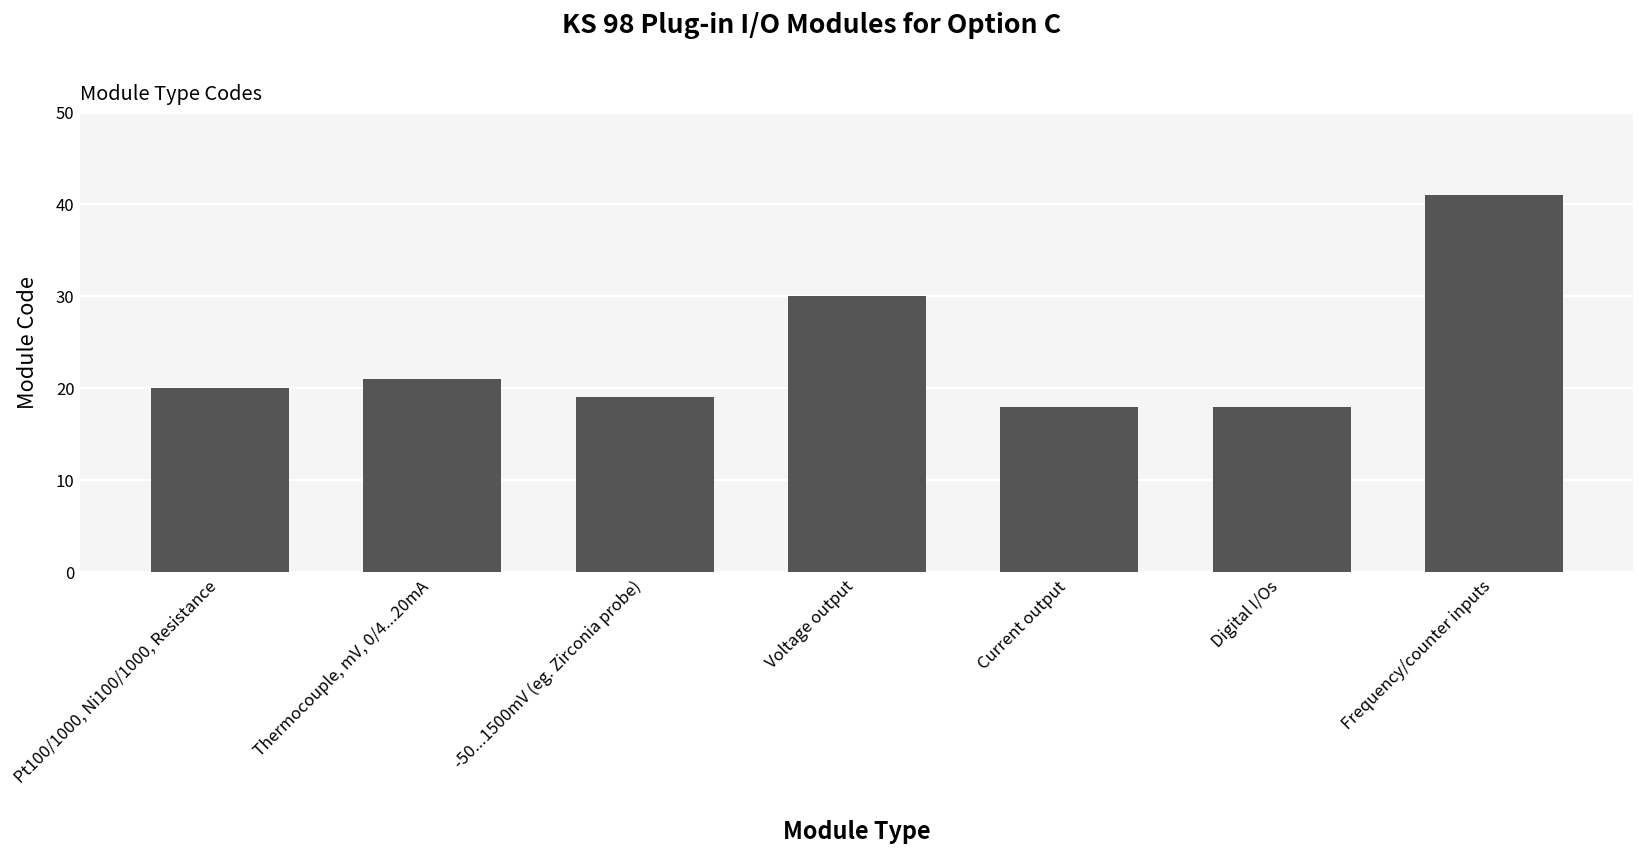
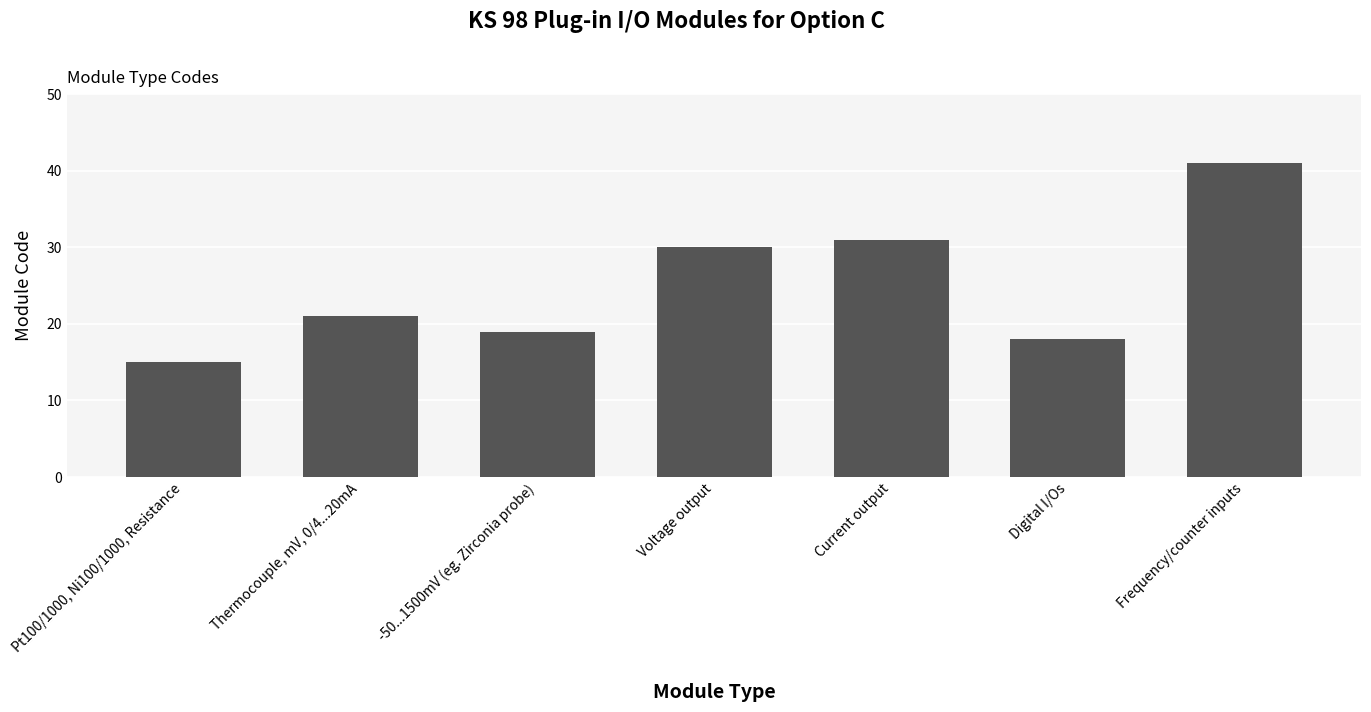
Pt100/1000, Ni100/1000, Resistance: 20 -> 15
Current output: 18 -> 31
